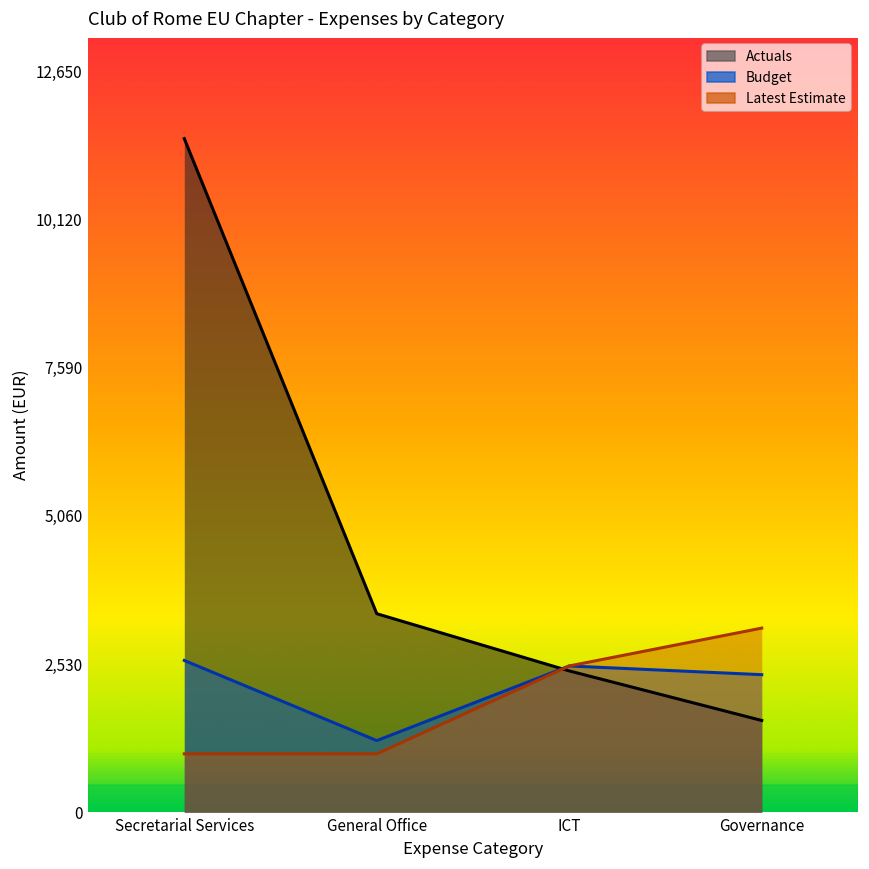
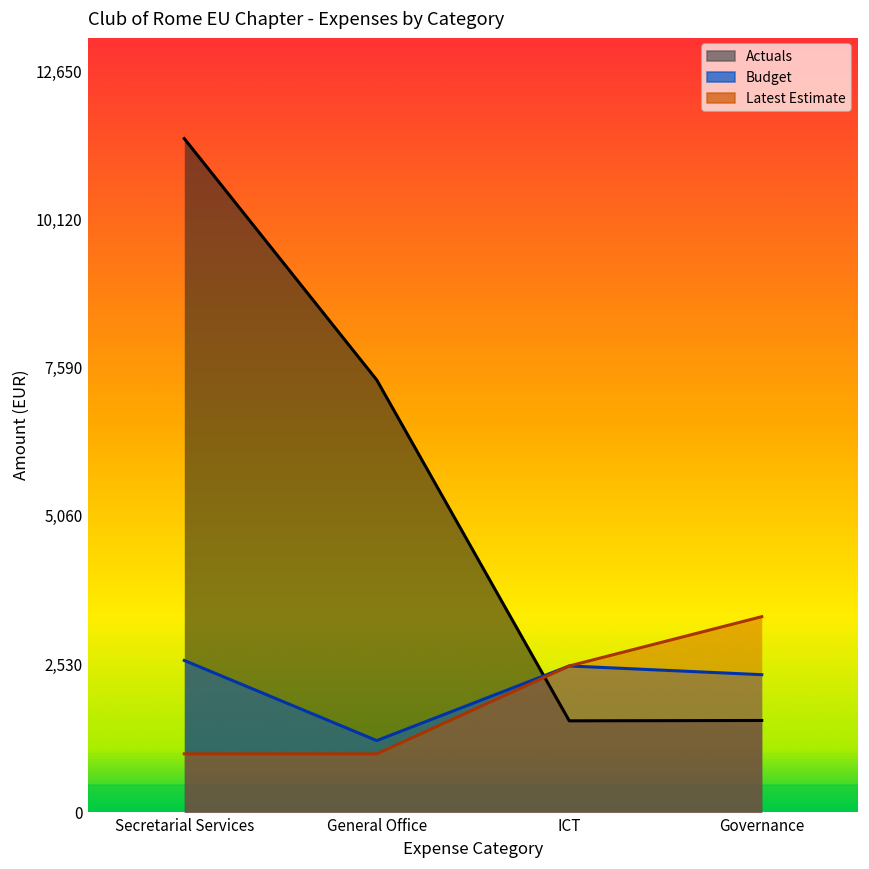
Actuals, General Office: 3,400 -> 7,400
Actuals, ICT: 2,400 -> 1,600
Latest Estimate, Governance: 3,100 -> 3,300
